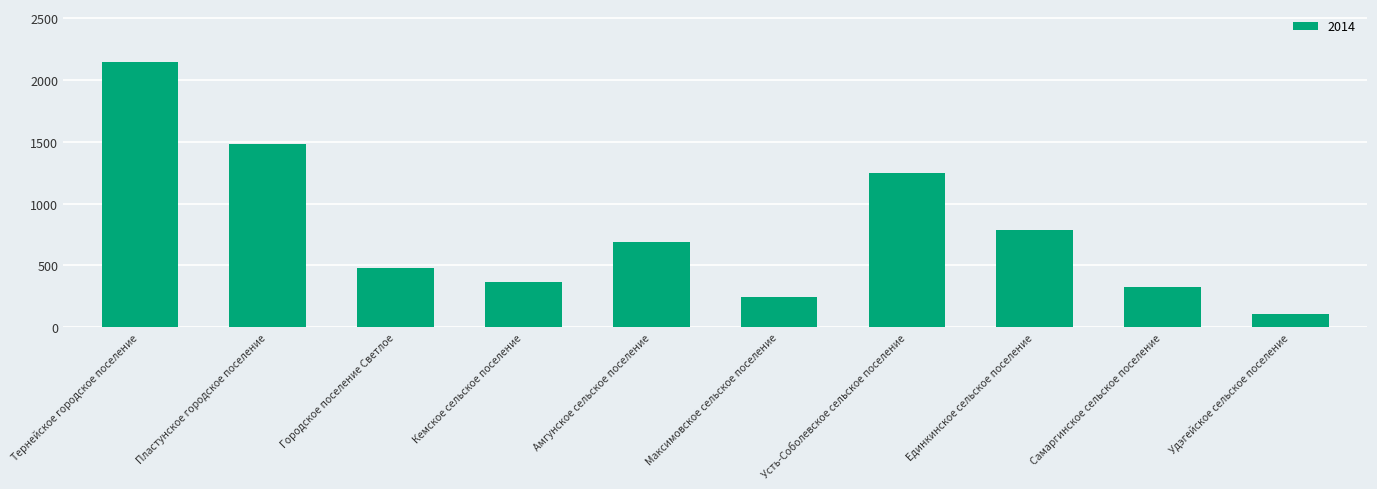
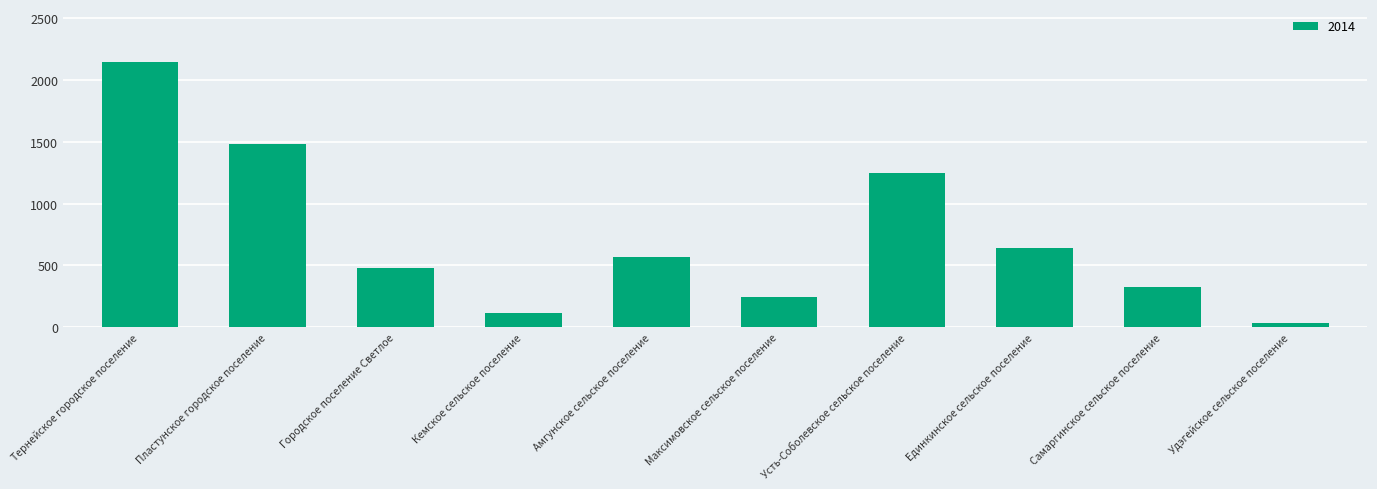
Кемское сельское поселение: 370 -> 110
Амгунское сельское поселение: 690 -> 570
Единкинское сельское поселение: 790 -> 640
Удэгейское сельское поселение: 110 -> 30
